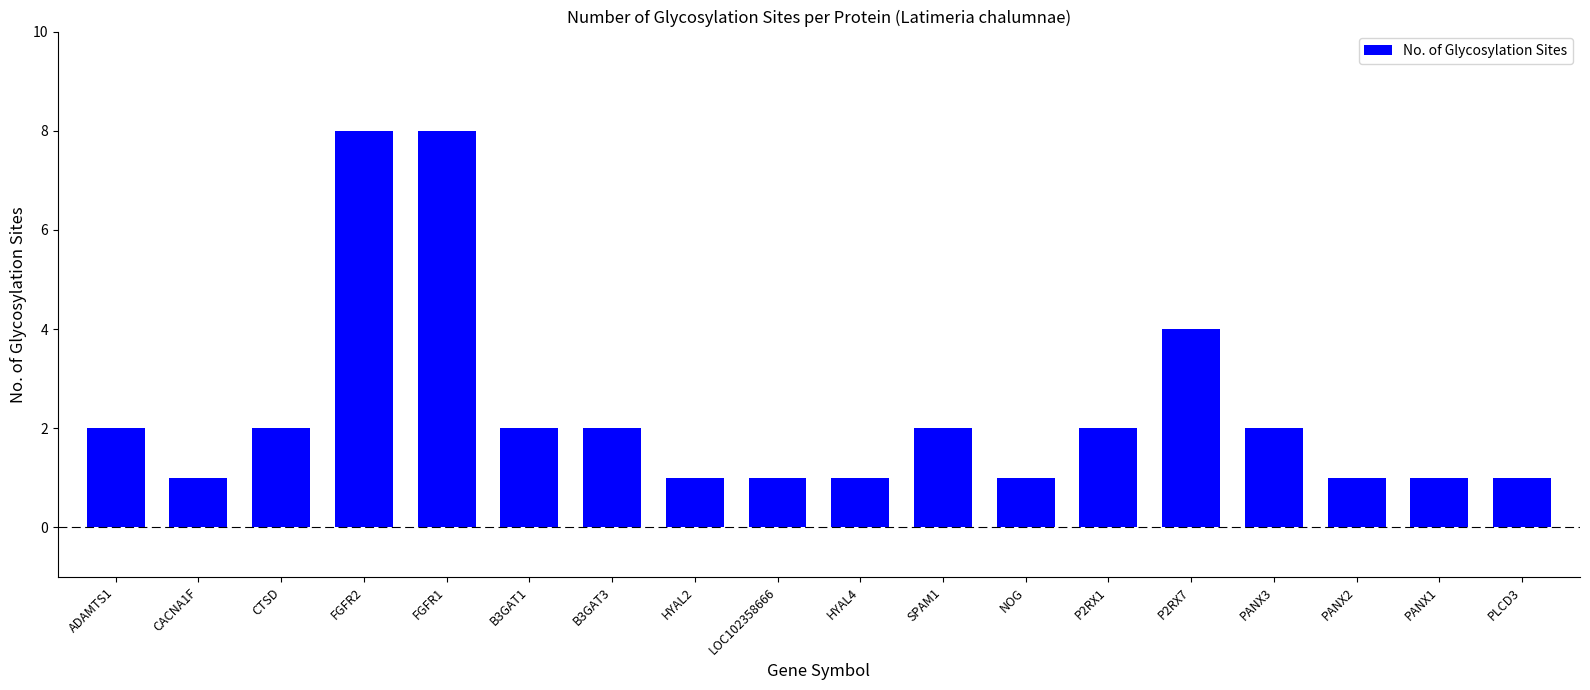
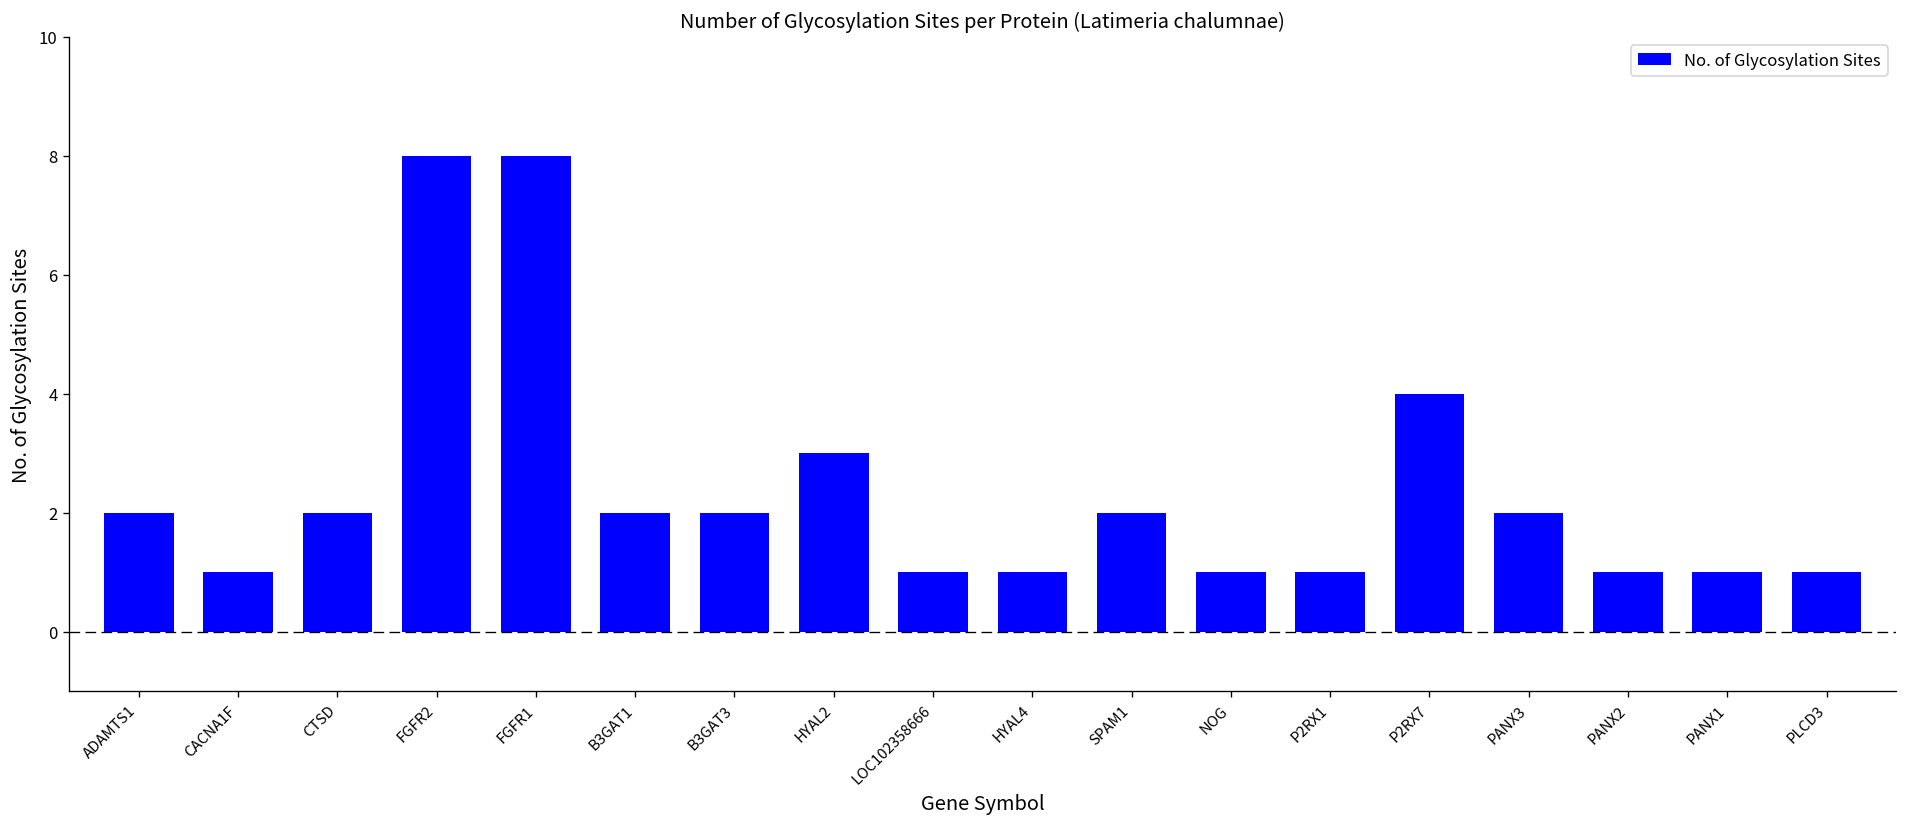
HYAL2: 1 -> 3
P2RX1: 2 -> 1
